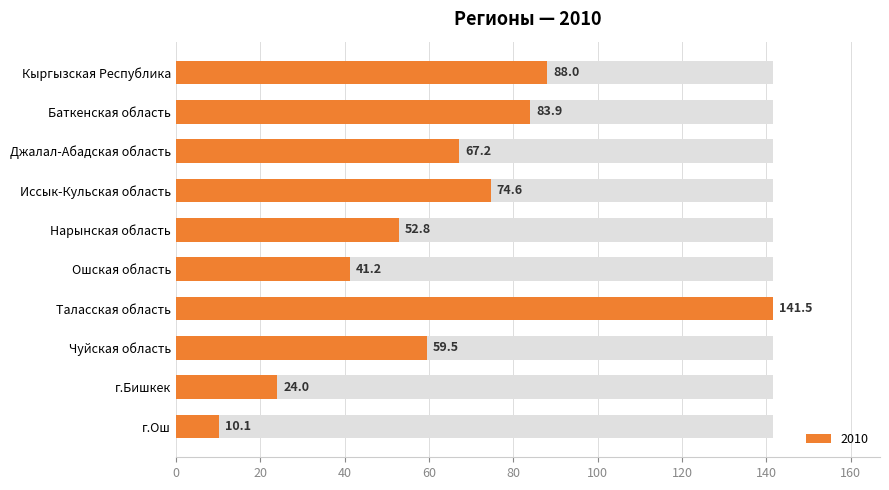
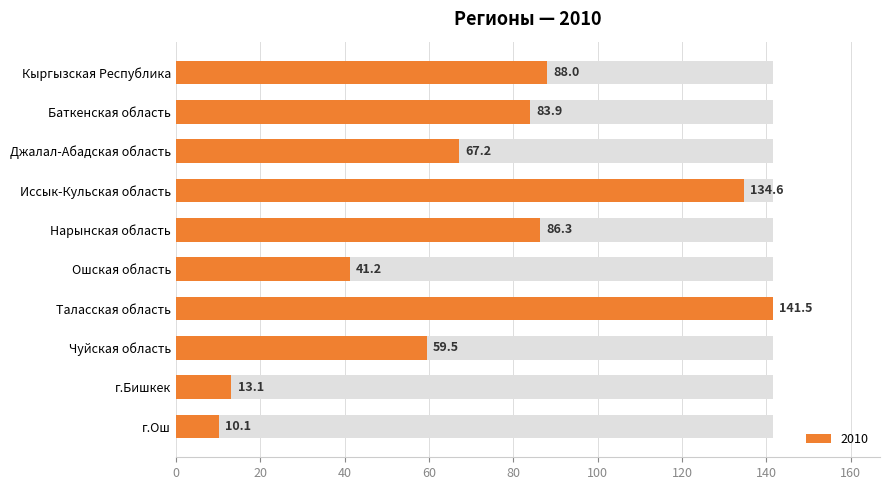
2010, Иссык-Кульская область: 74.6 -> 134.6
2010, Нарынская область: 52.8 -> 86.3
2010, г.Бишкек: 24.0 -> 13.1
